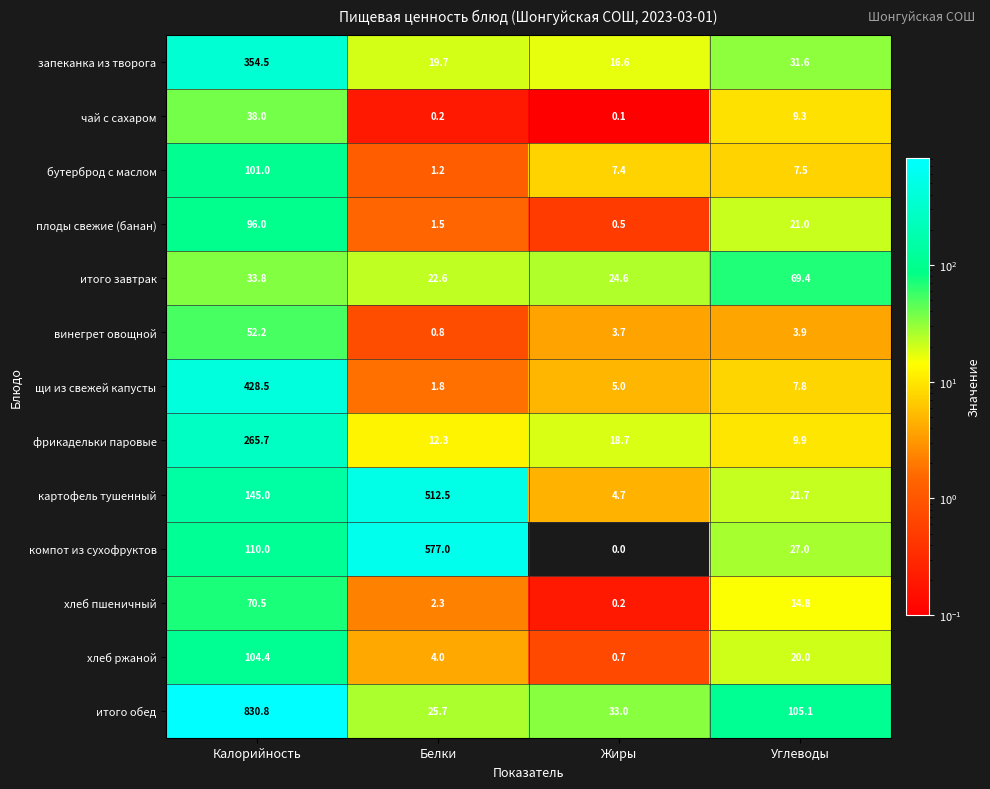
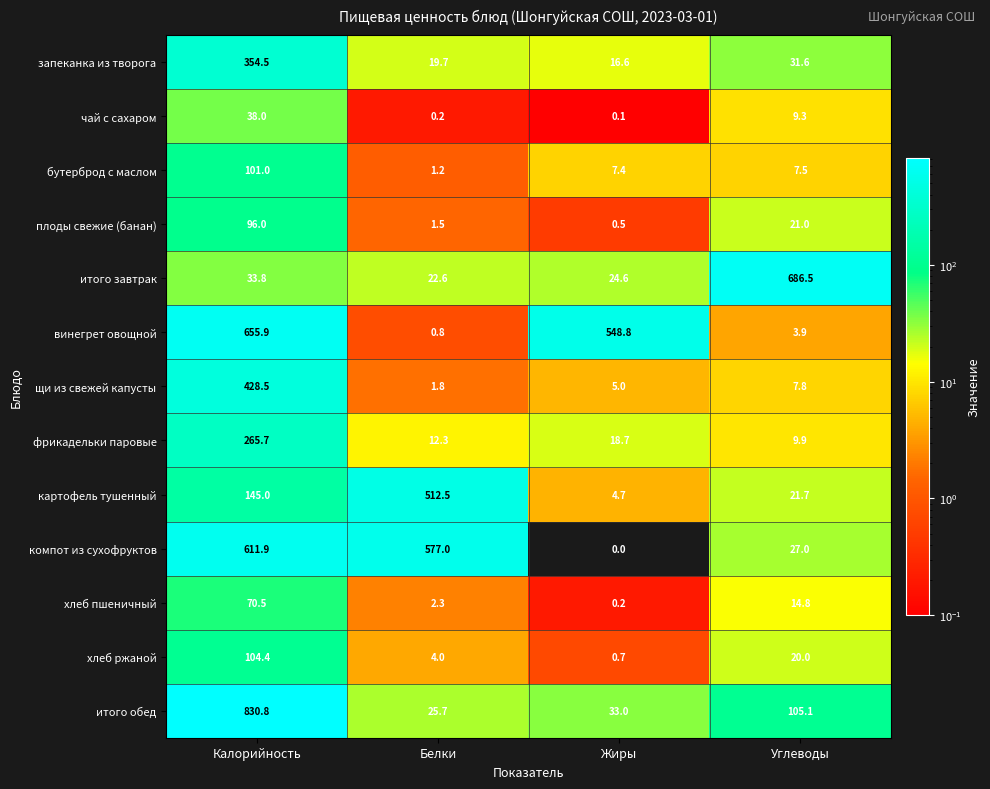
итого завтрак, Углеводы: 69.4 -> 686.5
винегрет овощной, Калорийность: 52.2 -> 655.9
винегрет овощной, Жиры: 3.7 -> 548.8
компот из сухофруктов, Калорийность: 110.0 -> 611.9
